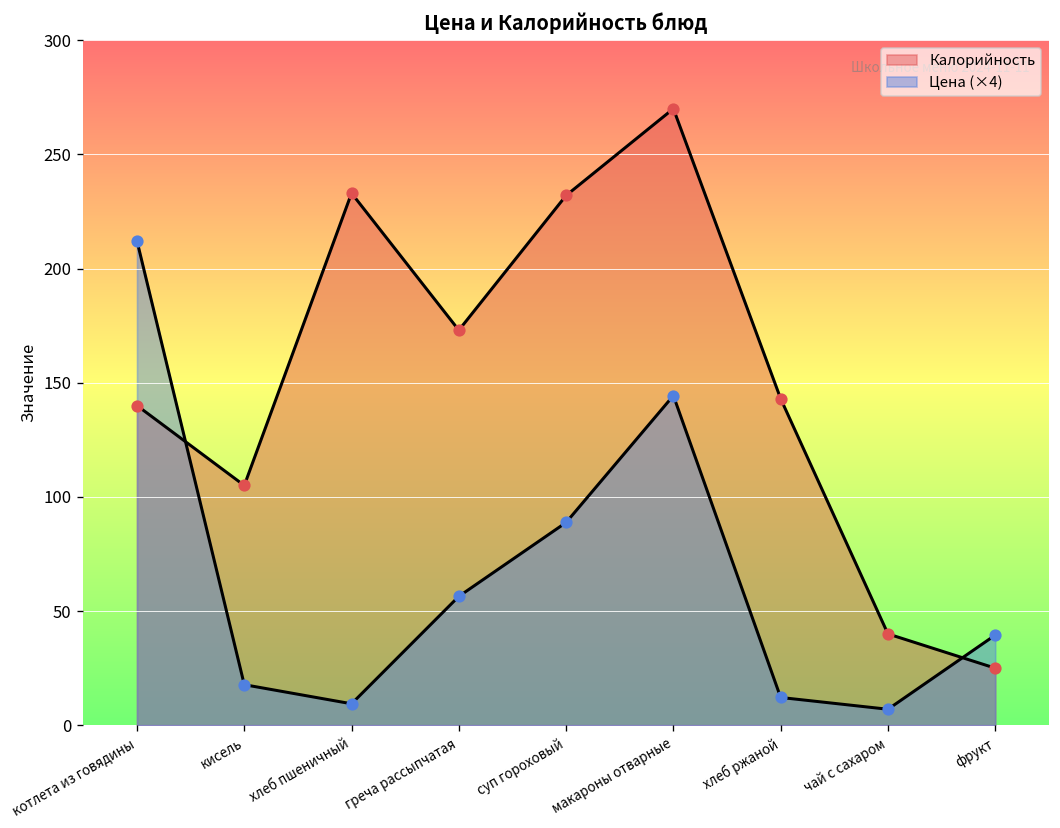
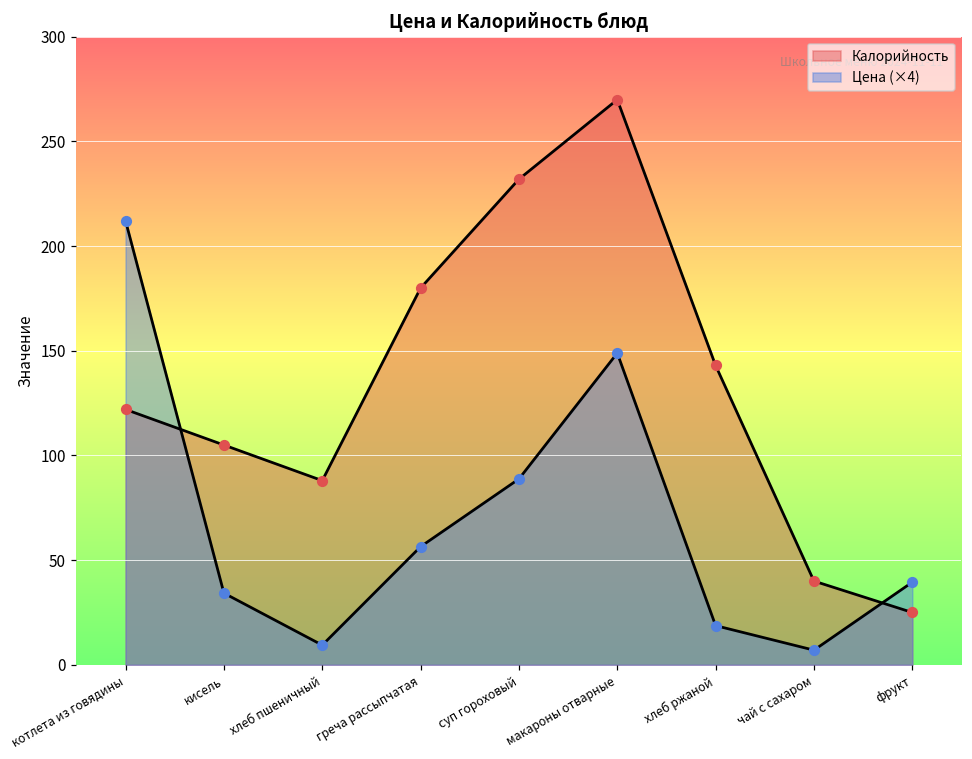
Калорийность, котлета из говядины: 140 -> 122
Цена (×4), кисель: 18 -> 34
Калорийность, хлеб пшеничный: 233 -> 88
Калорийность, греча рассыпчатая: 173 -> 180
Цена (×4), макароны отварные: 144 -> 149
Цена (×4), хлеб ржаной: 12 -> 19
